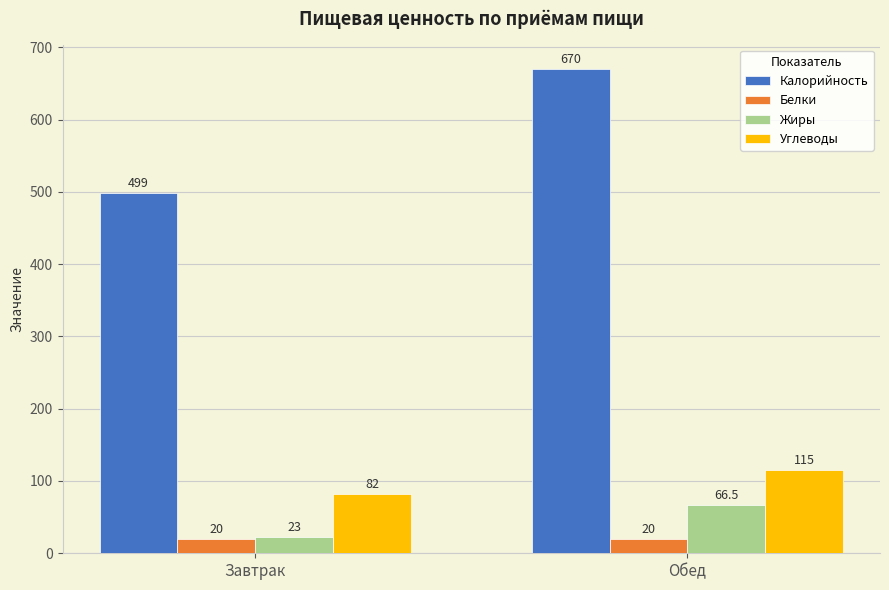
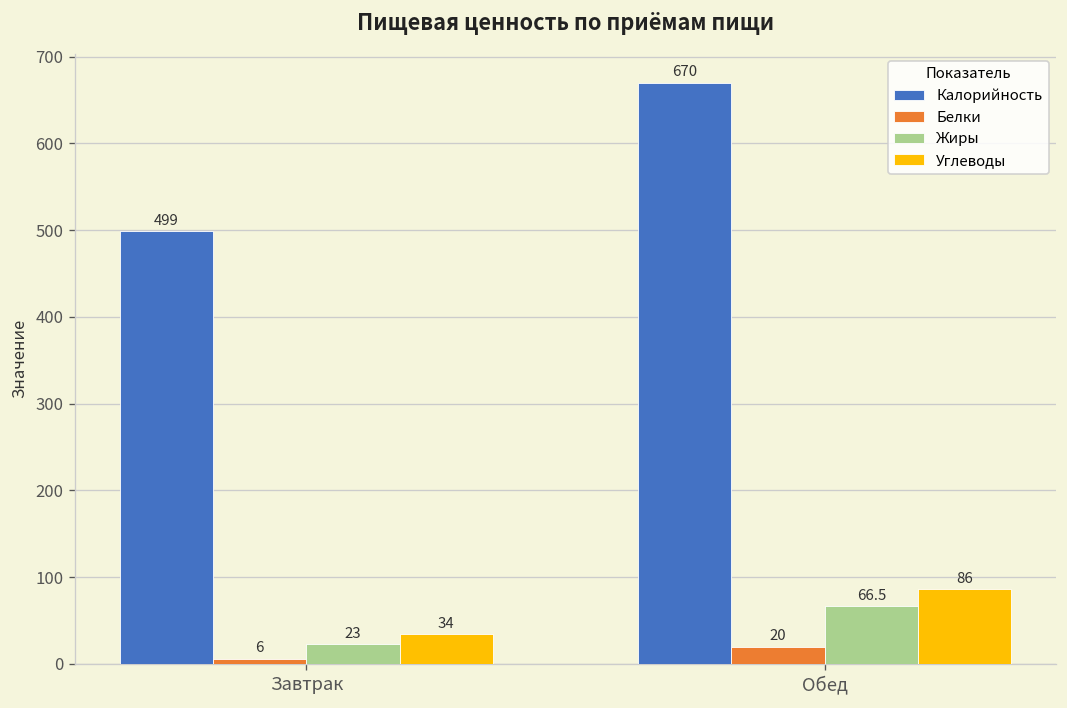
Белки, Завтрак: 20 -> 6
Углеводы, Завтрак: 82 -> 34
Углеводы, Обед: 115 -> 86
